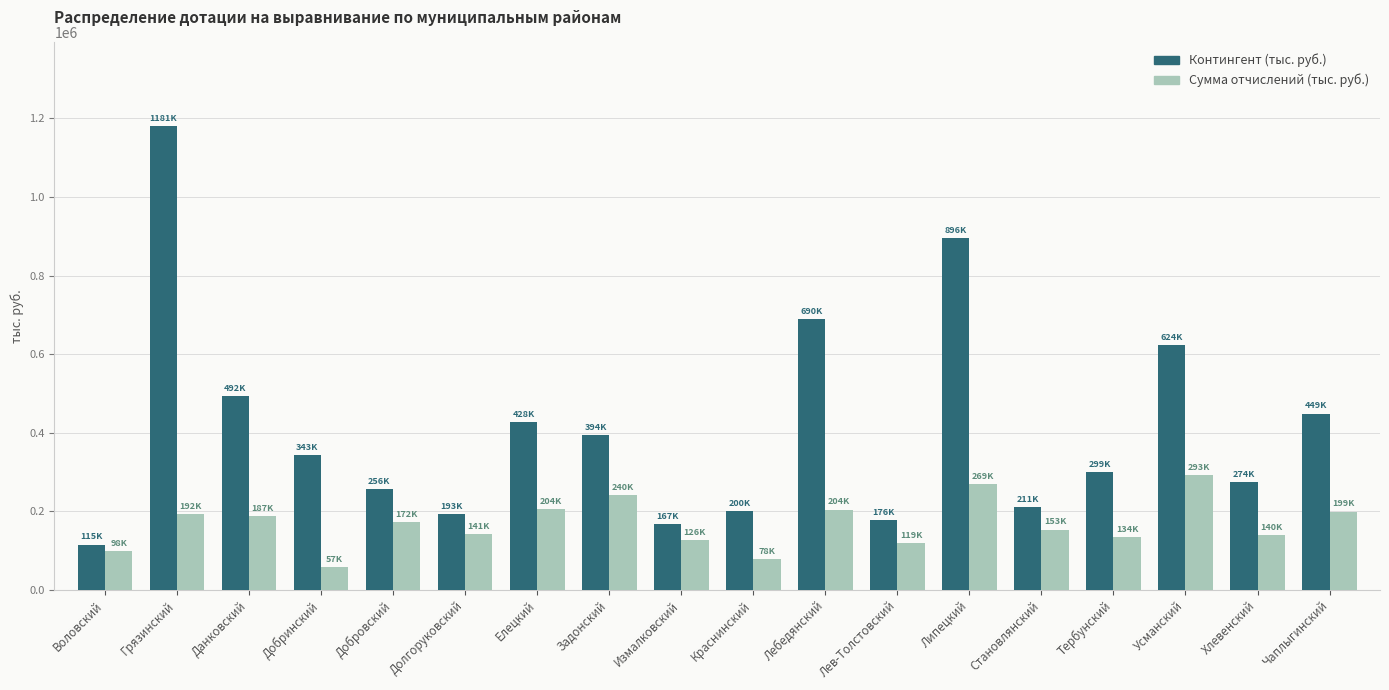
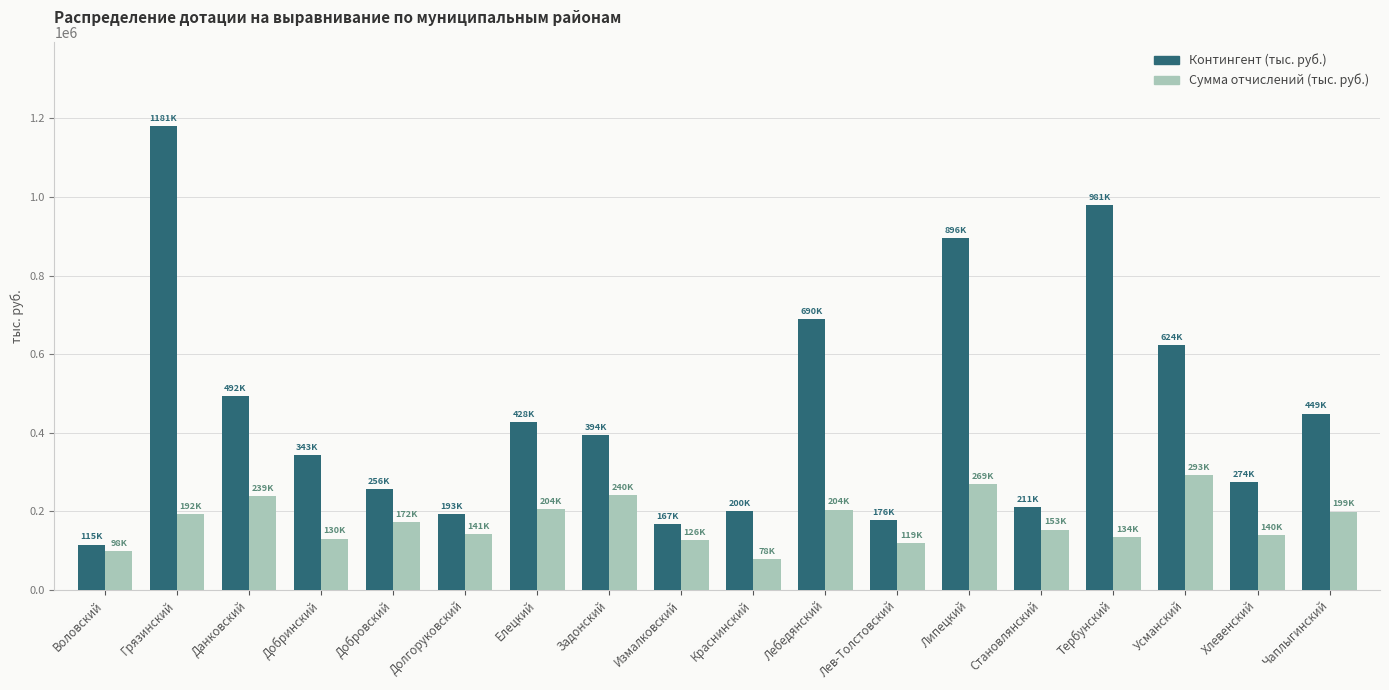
Сумма отчислений (тыс. руб.), Данковский: 187K -> 239K
Сумма отчислений (тыс. руб.), Добринский: 57K -> 130K
Контингент (тыс. руб.), Тербунский: 299K -> 981K
